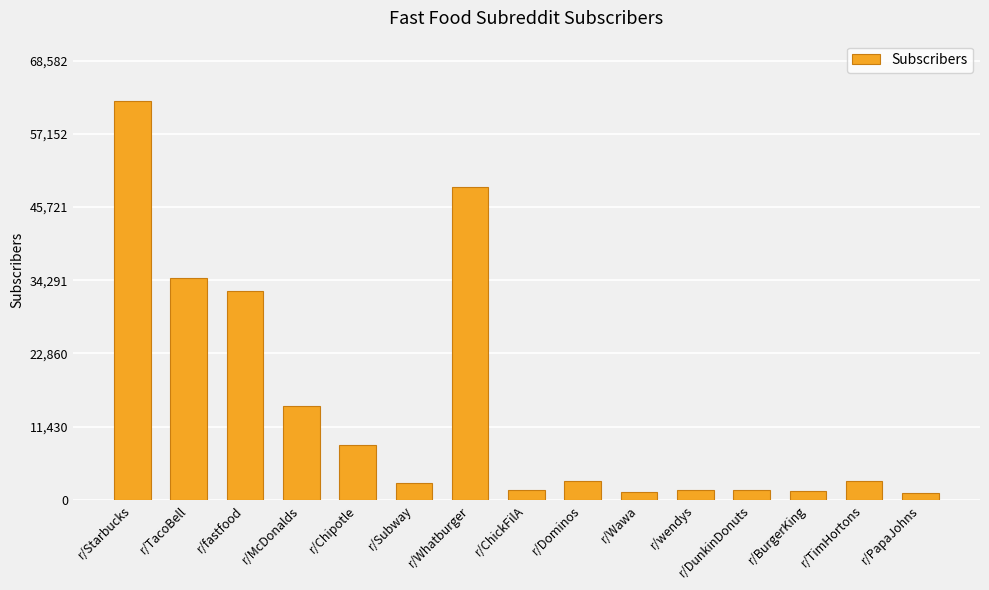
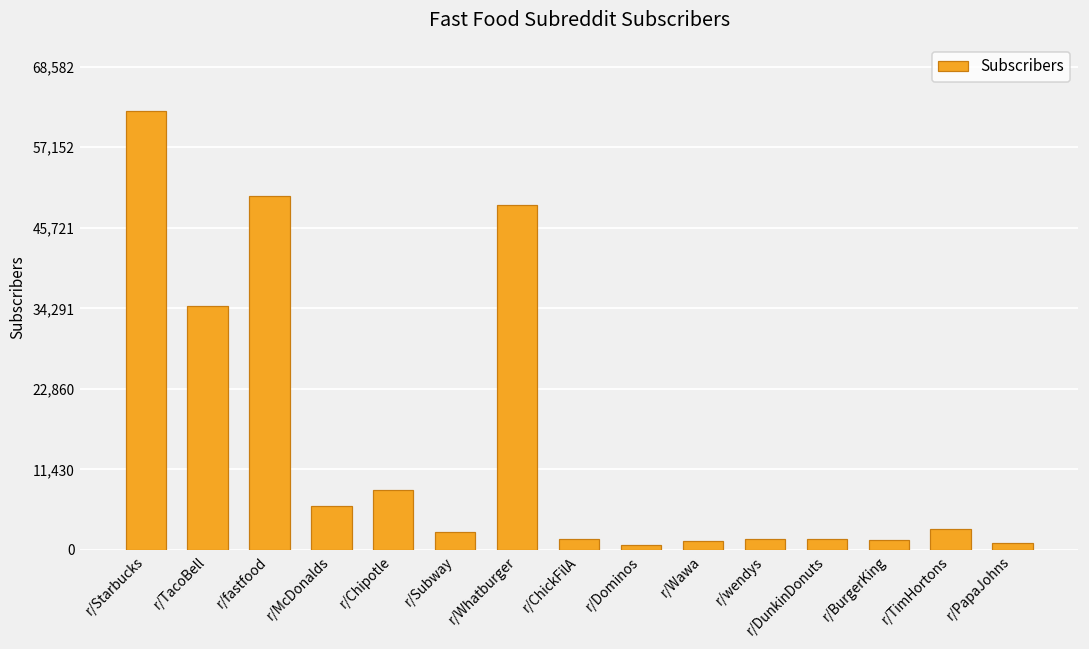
r/fastfood: 33,000 -> 50,000
r/McDonalds: 15,000 -> 6,000
r/Dominos: 3,000 -> 1,000
